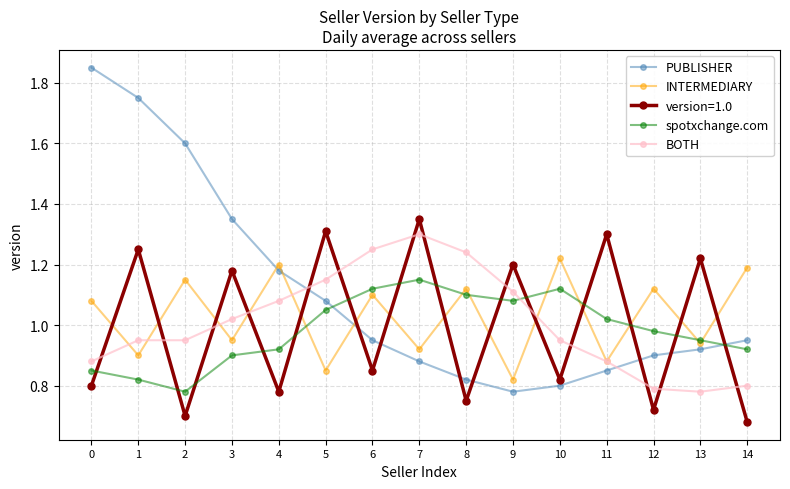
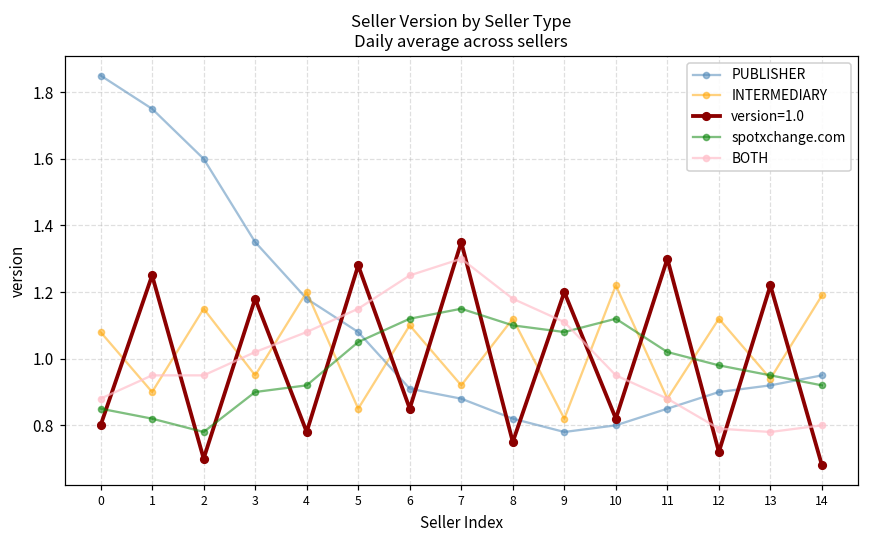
version=1.0, 5: 1.31 -> 1.28
PUBLISHER, 6: 0.95 -> 0.91
BOTH, 8: 1.24 -> 1.18
